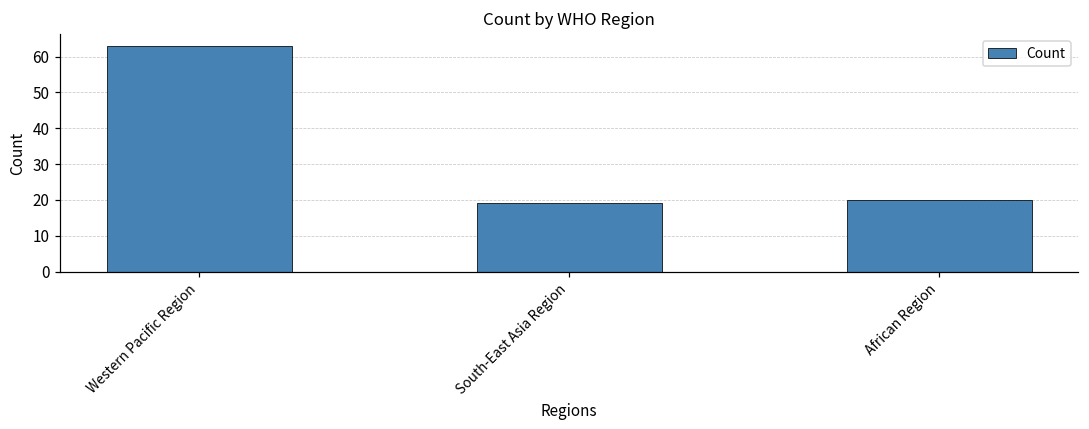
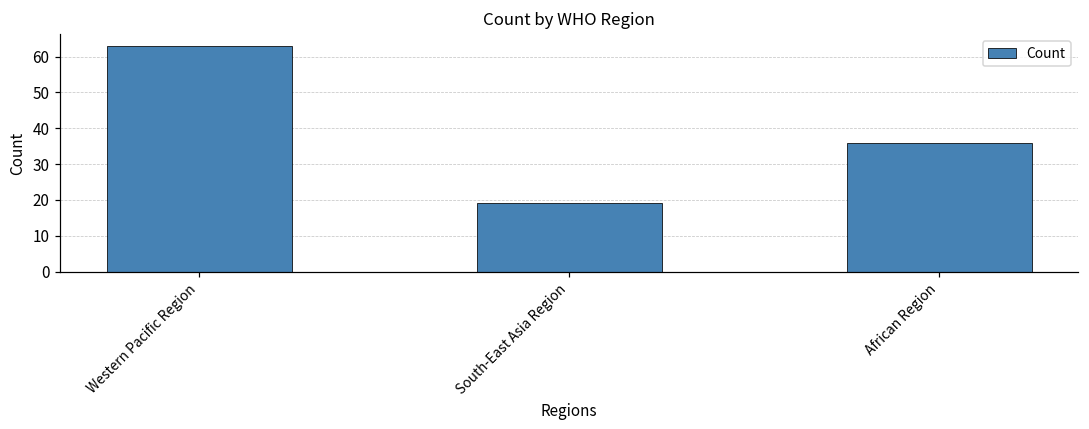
African Region: 20 -> 36
